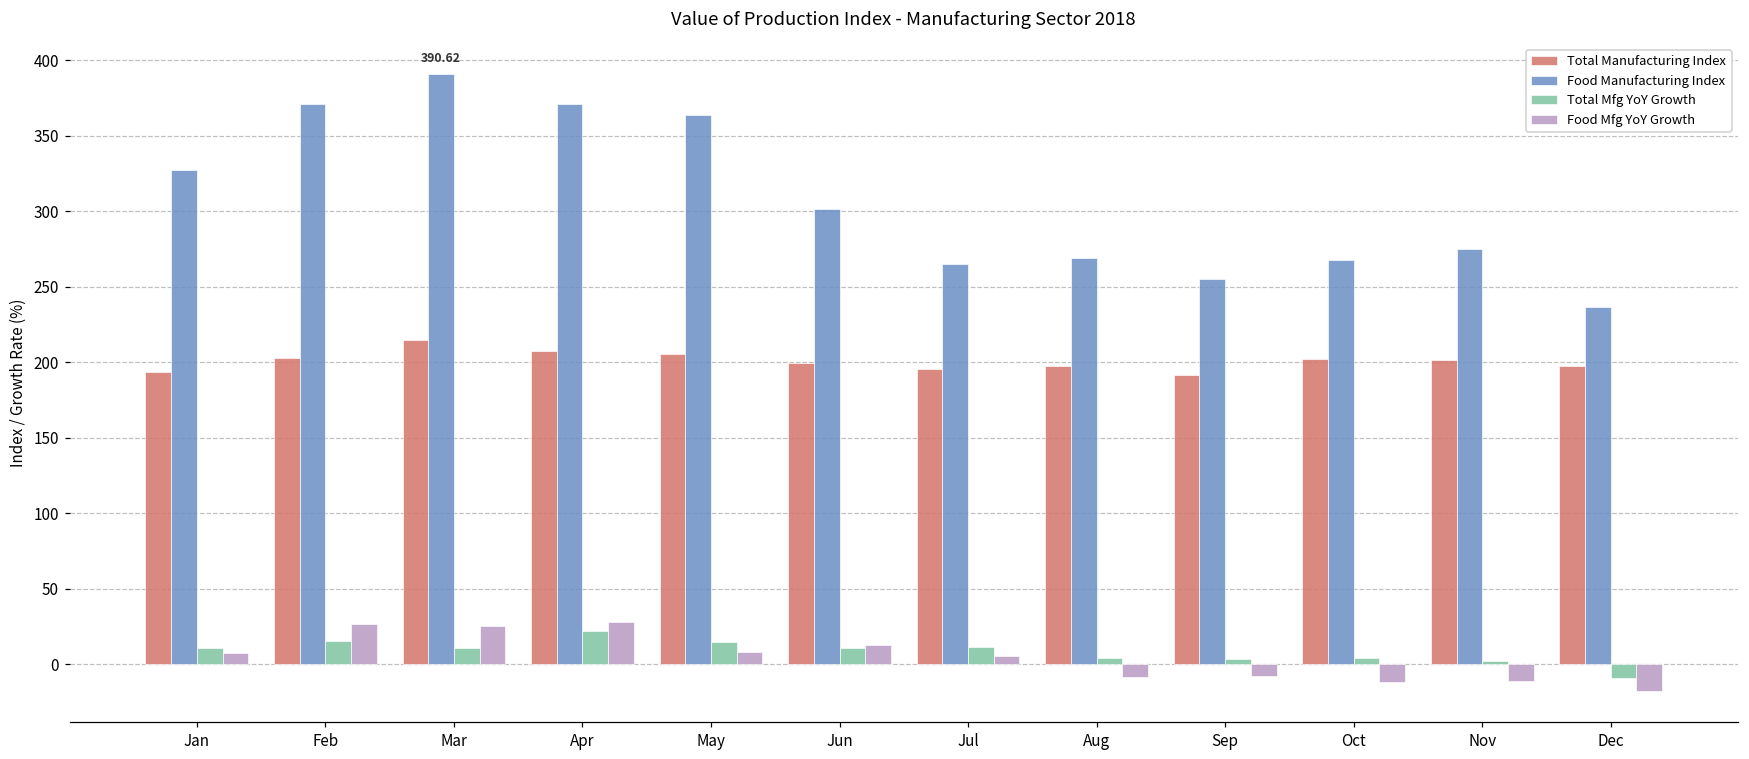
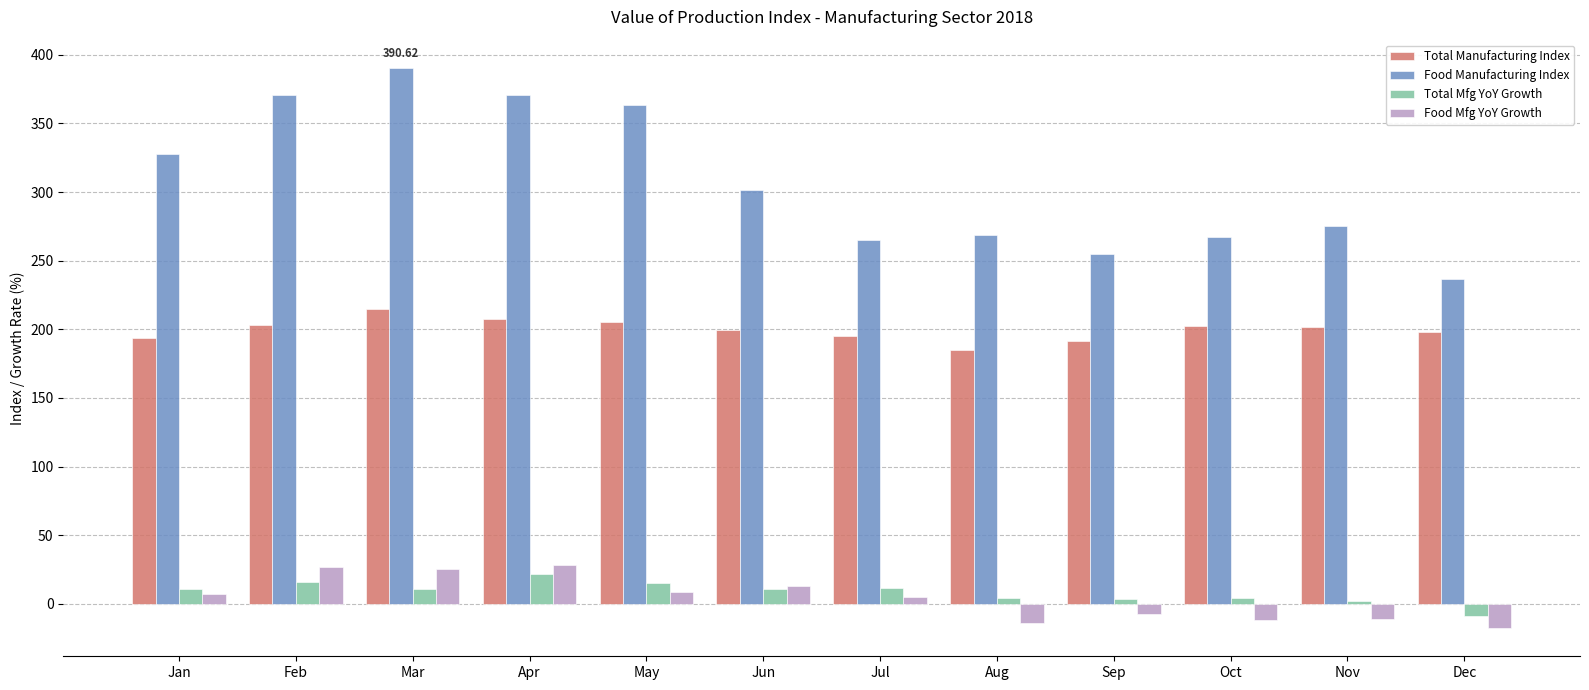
Total Manufacturing Index, Aug: 197 -> 185
Food Mfg YoY Growth, Aug: -8 -> -14
